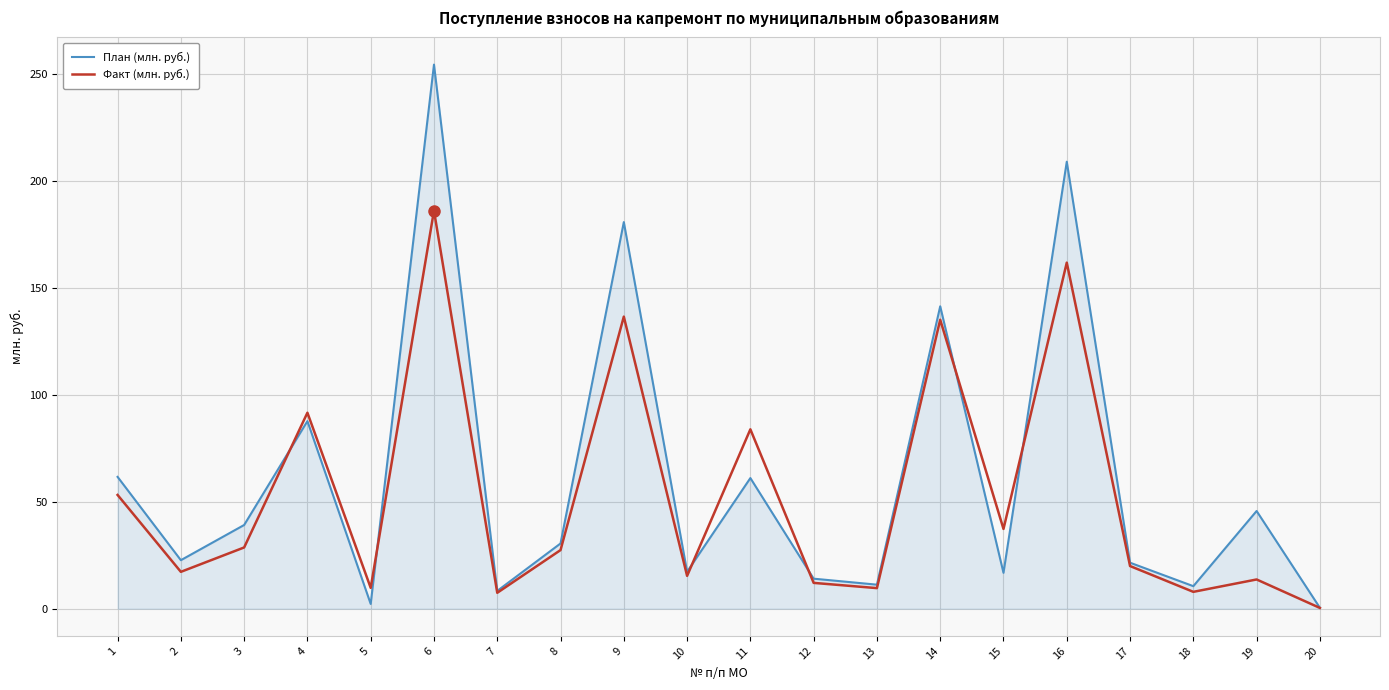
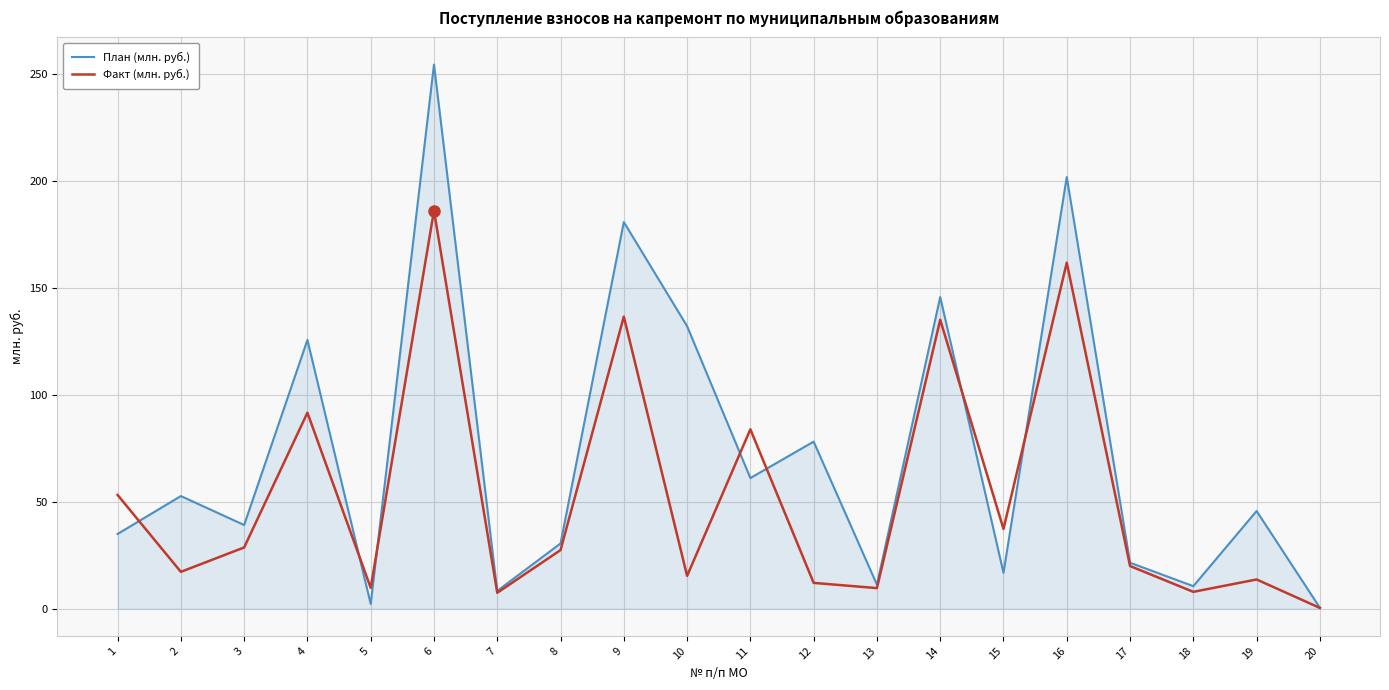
План (млн. руб.), 1: 62 -> 35
План (млн. руб.), 2: 23 -> 53
План (млн. руб.), 4: 88 -> 126
План (млн. руб.), 10: 17 -> 132
План (млн. руб.), 12: 14 -> 78
План (млн. руб.), 14: 141 -> 146
План (млн. руб.), 16: 209 -> 202
